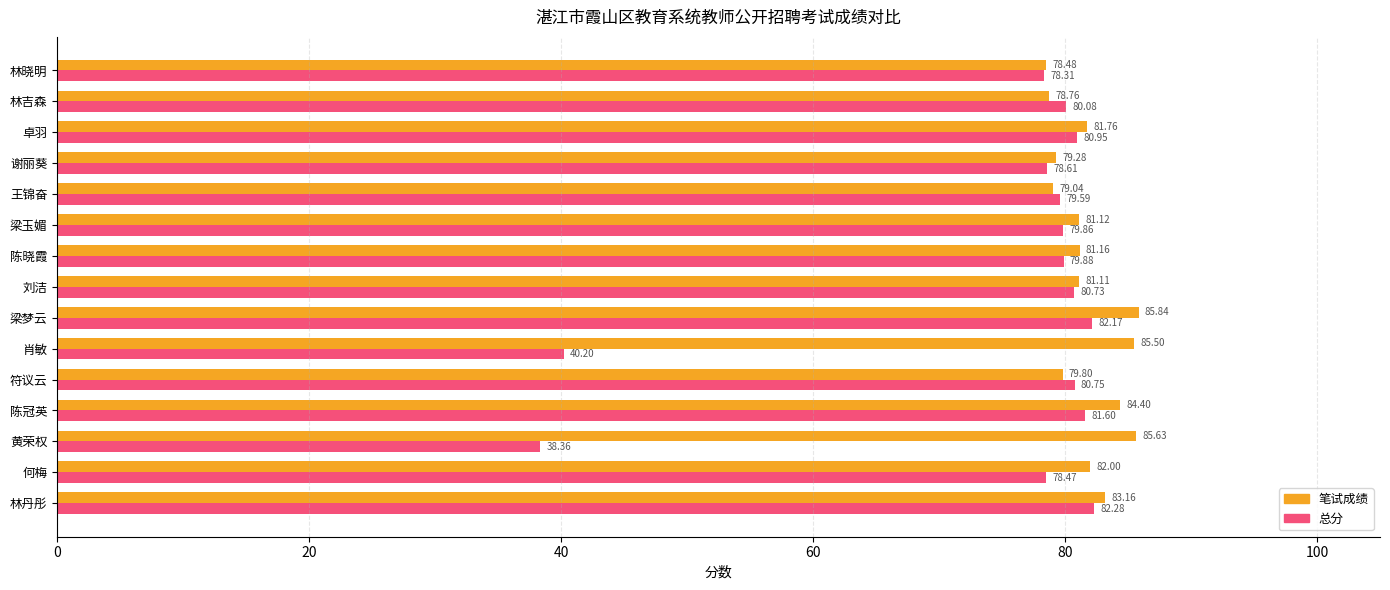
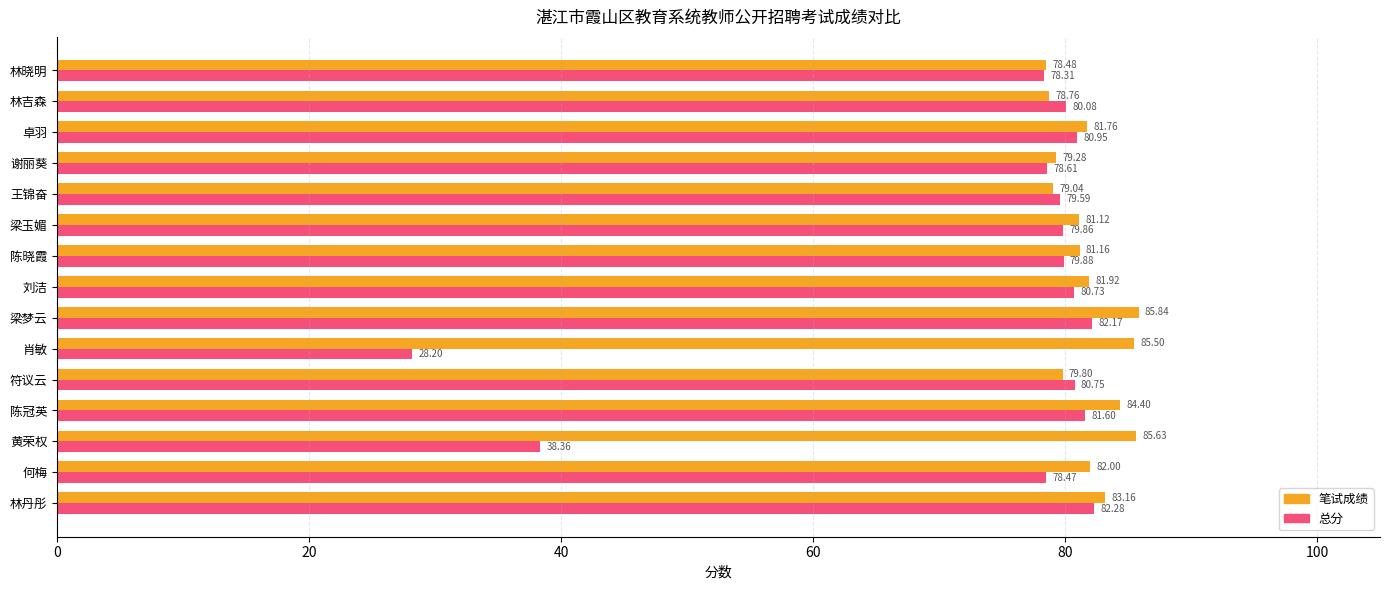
笔试成绩, 刘洁: 81.11 -> 81.92
总分, 肖敏: 40.20 -> 28.20
